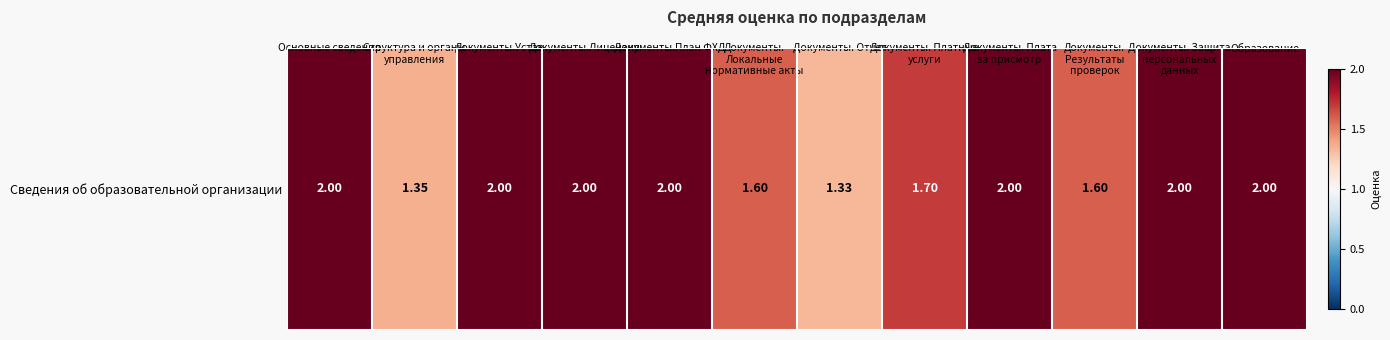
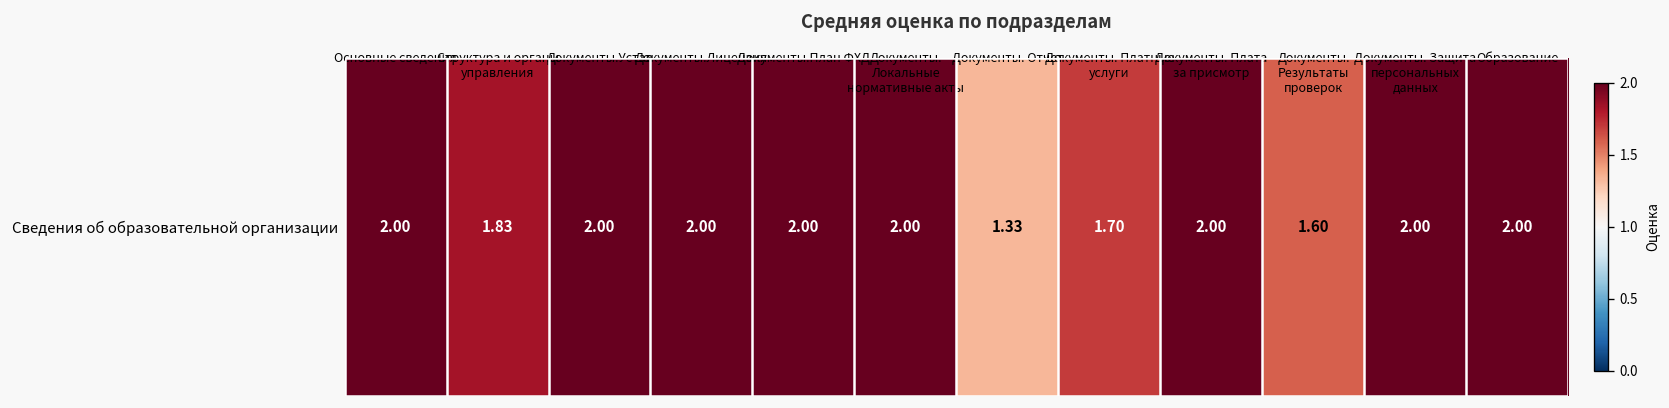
Сведения об образовательной организации, Структура и органы управления: 1.35 -> 1.83
Сведения об образовательной организации, Документы. Локальные нормативные акты: 1.60 -> 2.00
